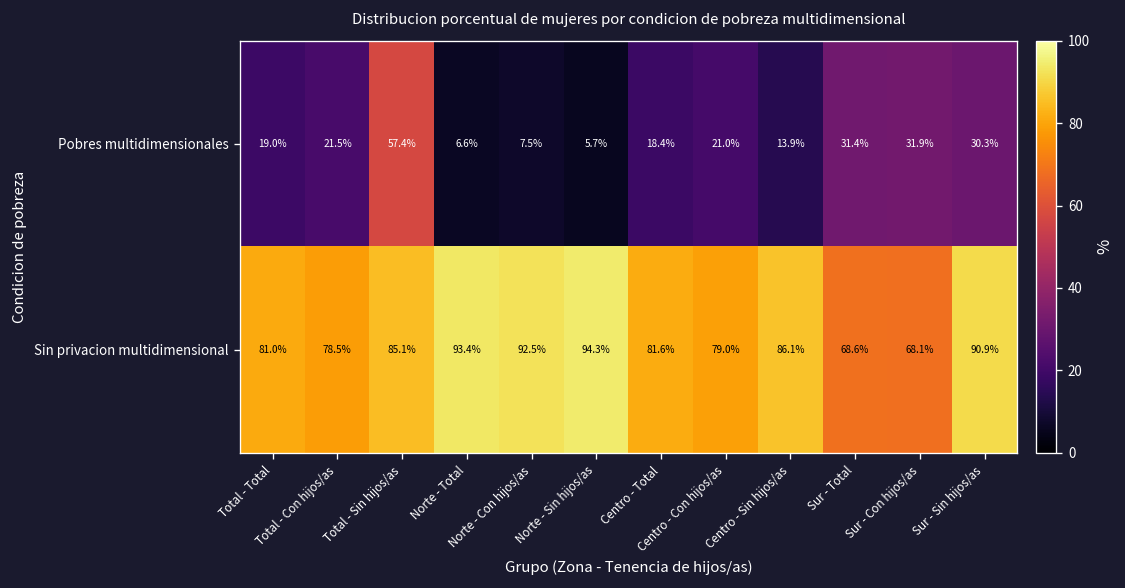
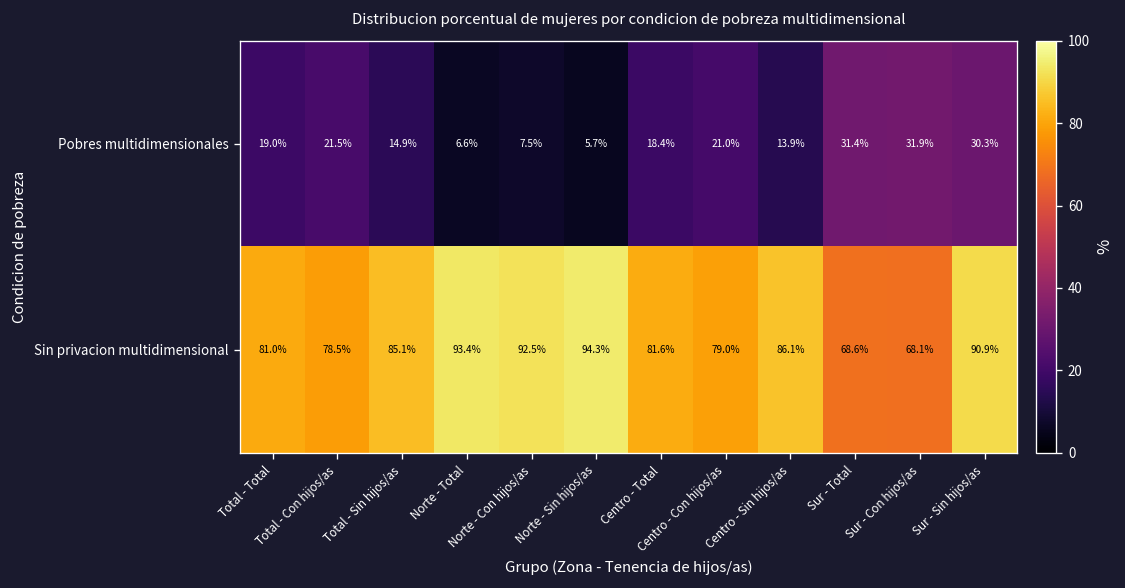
Pobres multidimensionales, Total - Sin hijos/as: 57.4% -> 14.9%
